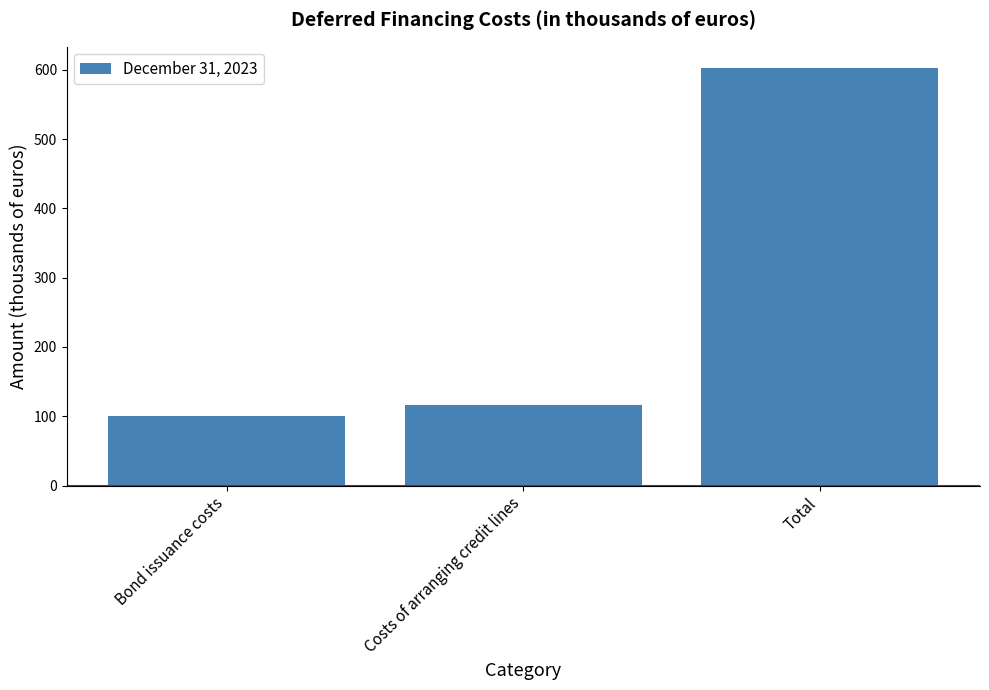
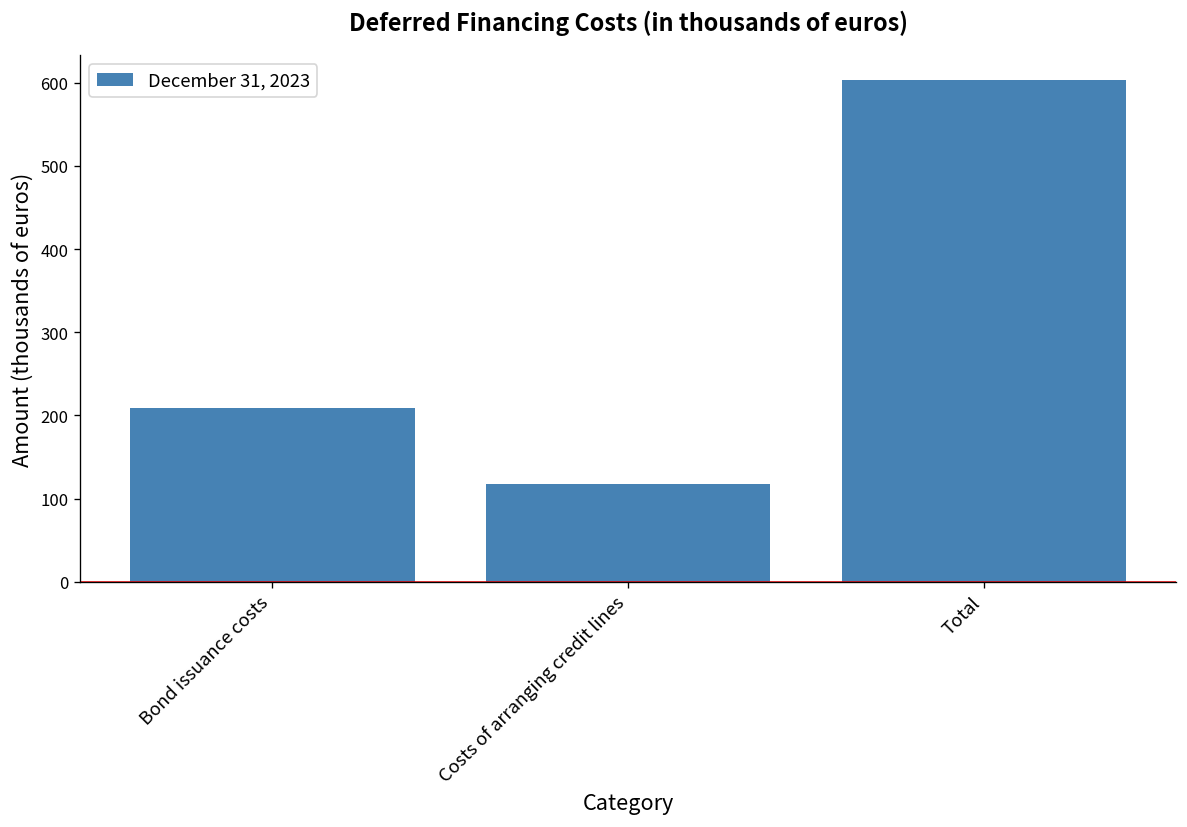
Bond issuance costs: 100 -> 210
